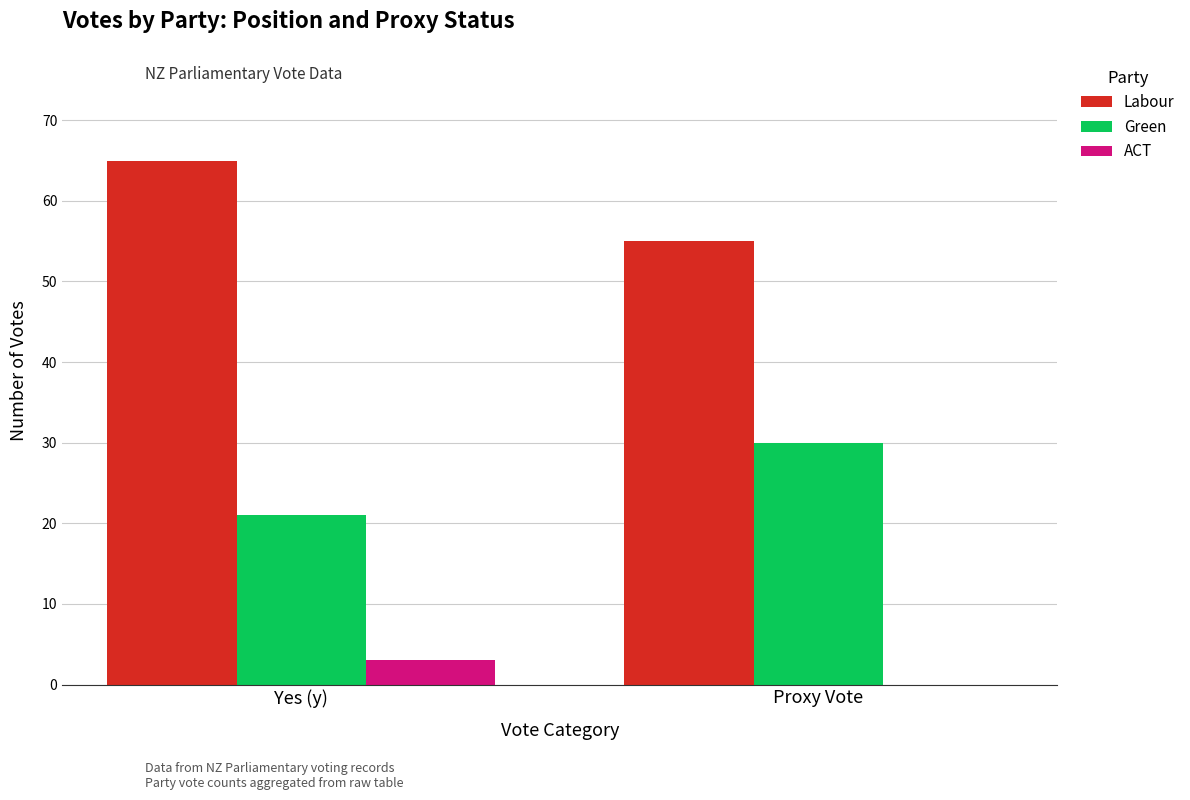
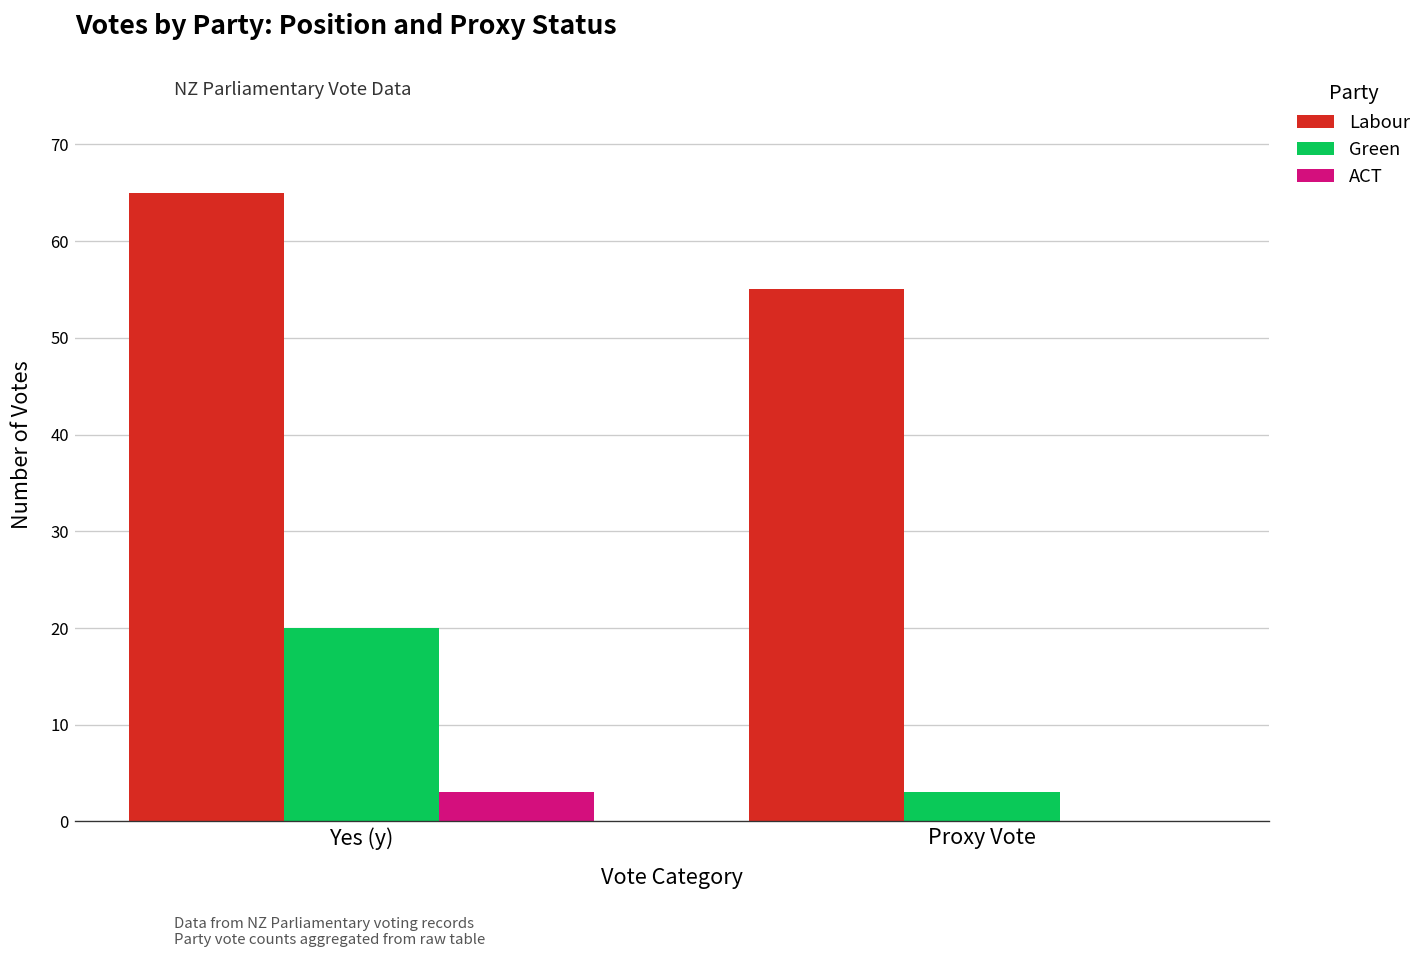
Green, Yes (y): 21 -> 20
Green, Proxy Vote: 30 -> 3
